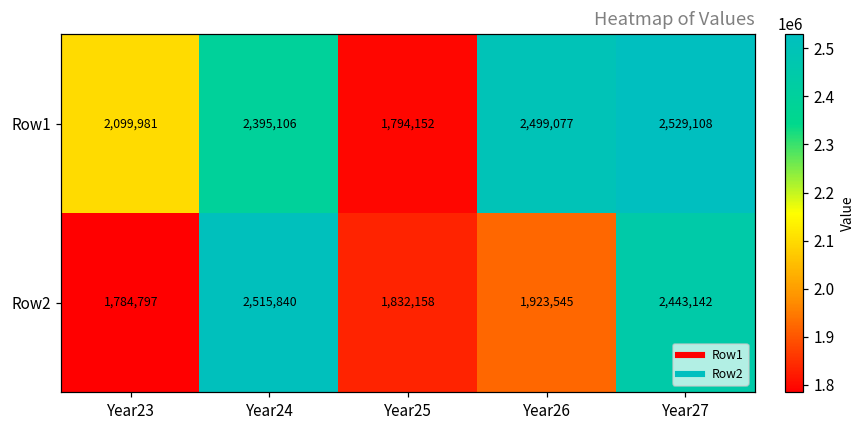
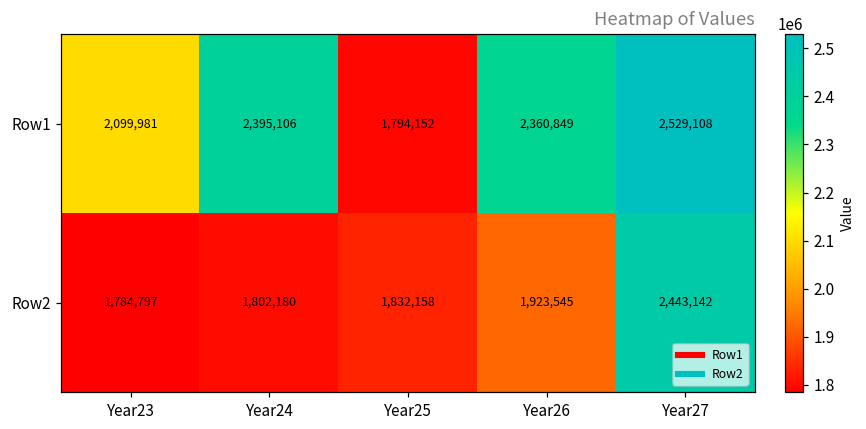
Row1, Year26: 2,499,077 -> 2,360,849
Row2, Year24: 2,515,840 -> 1,802,180
